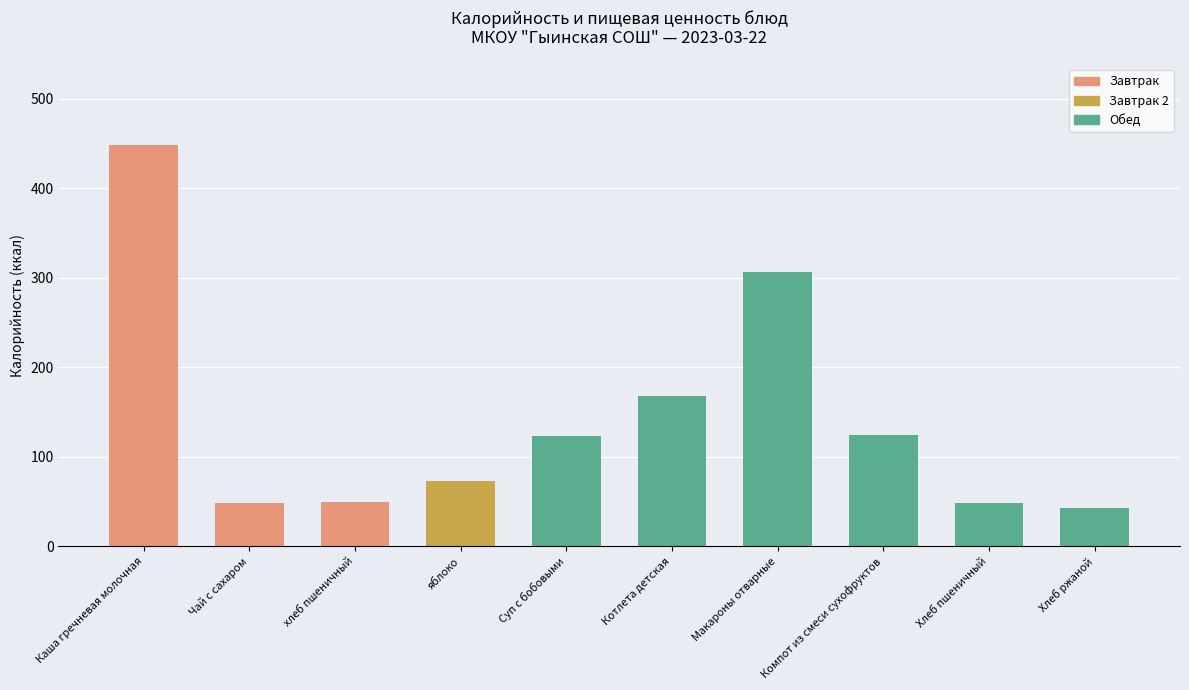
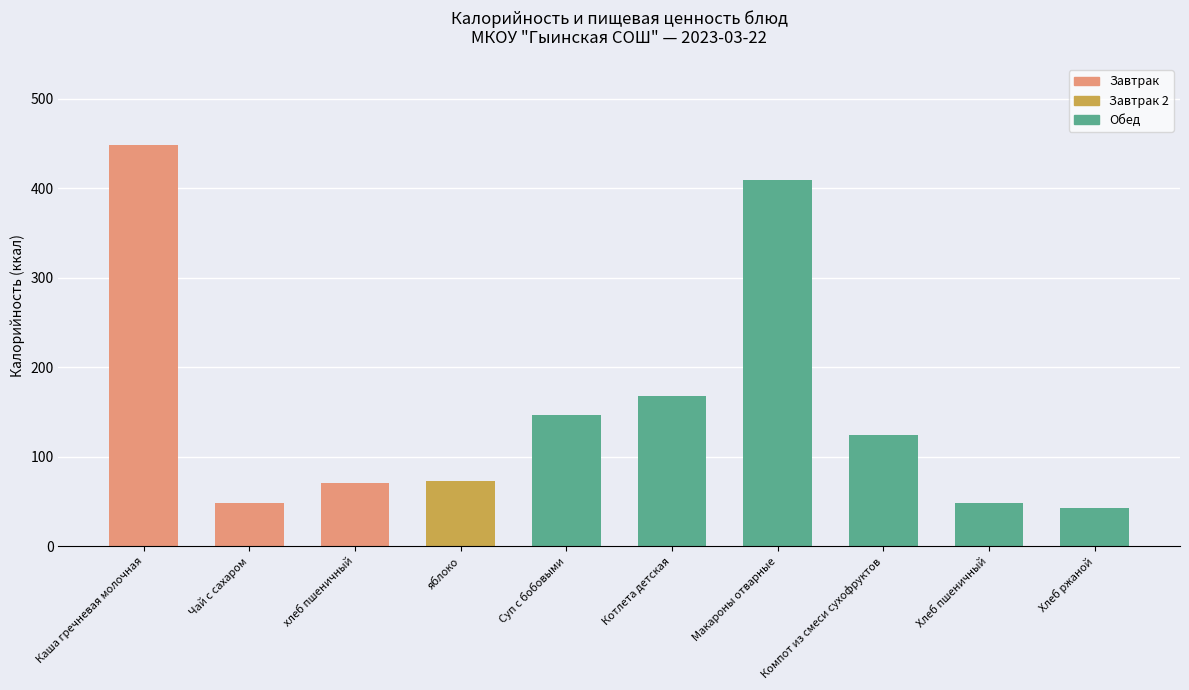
хлеб пшеничный: 50 -> 70
Суп с бобовыми: 120 -> 150
Макароны отварные: 310 -> 410
